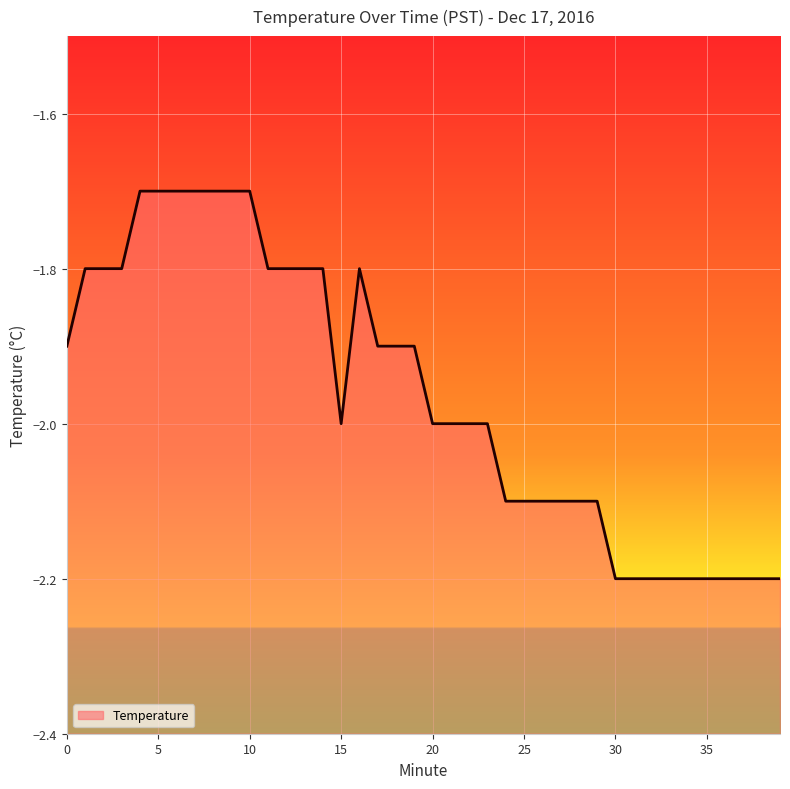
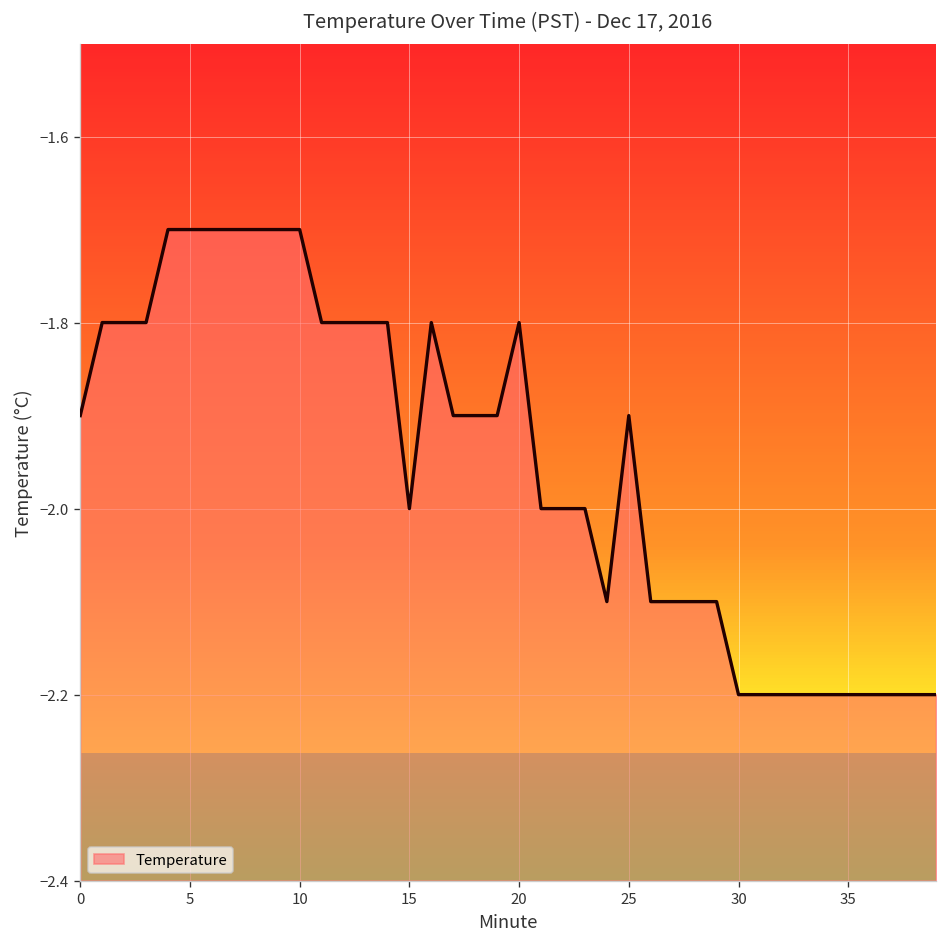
20: -2.0 -> -1.8
25: -2.1 -> -1.9
